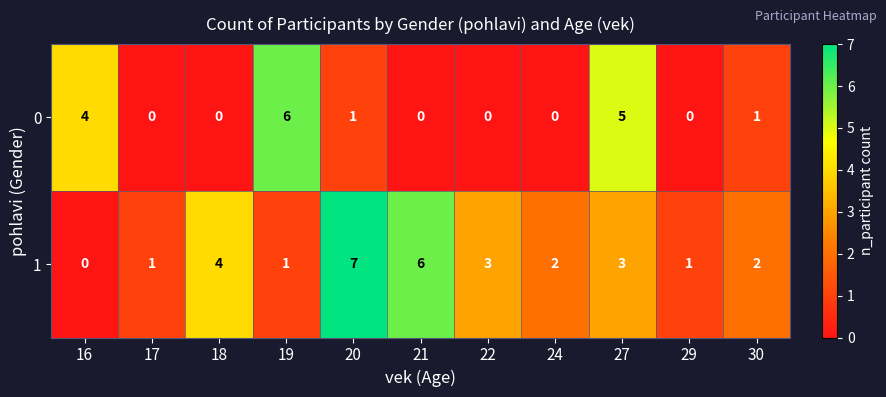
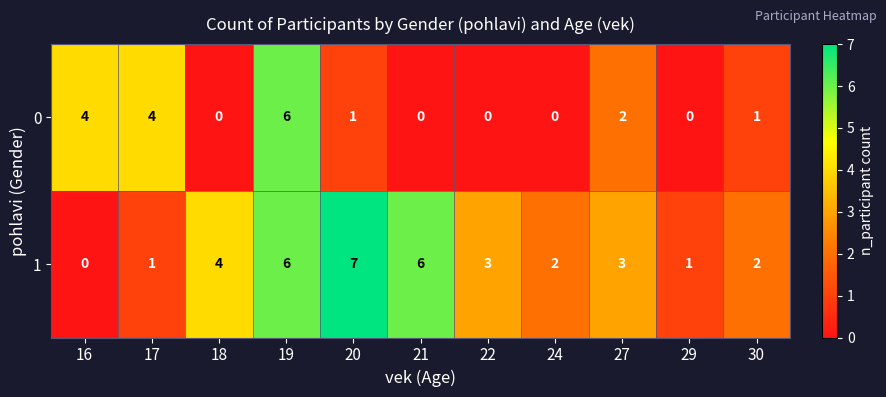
0, 17: 0 -> 4
0, 27: 5 -> 2
1, 19: 1 -> 6
